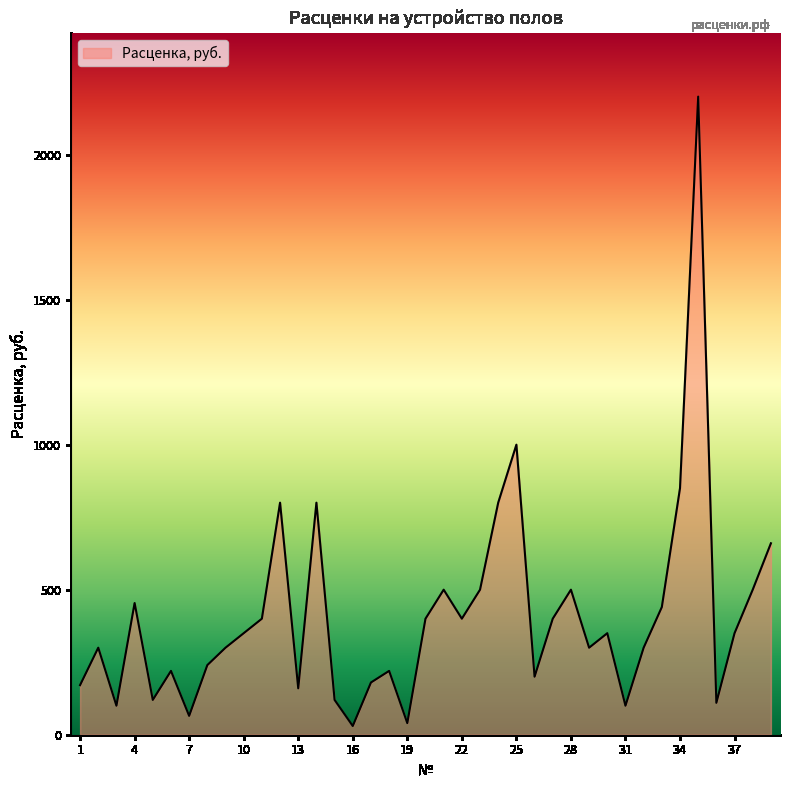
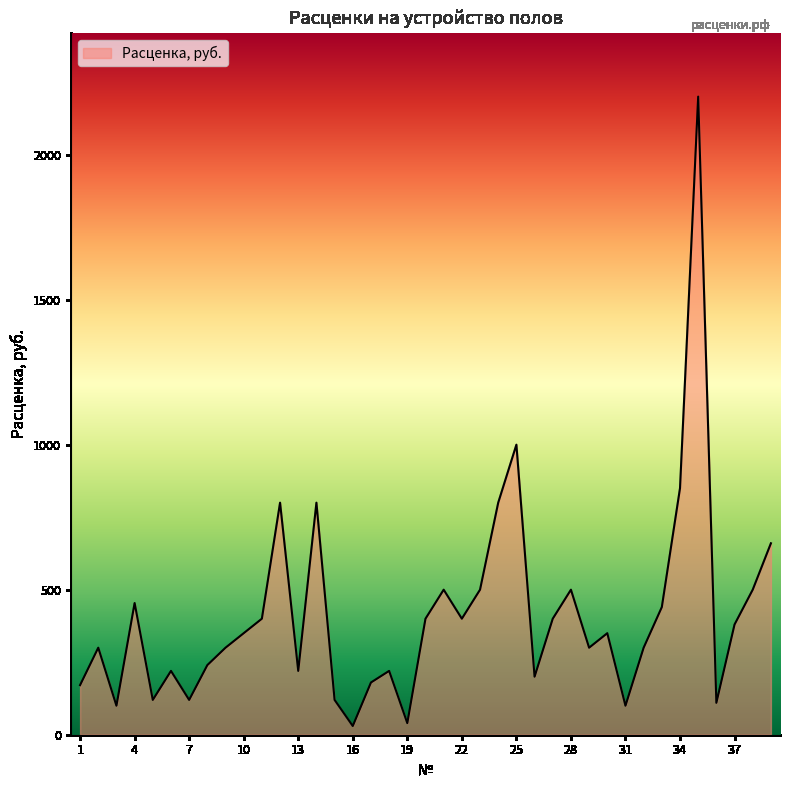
7: 70 -> 120
13: 160 -> 220
37: 350 -> 380
